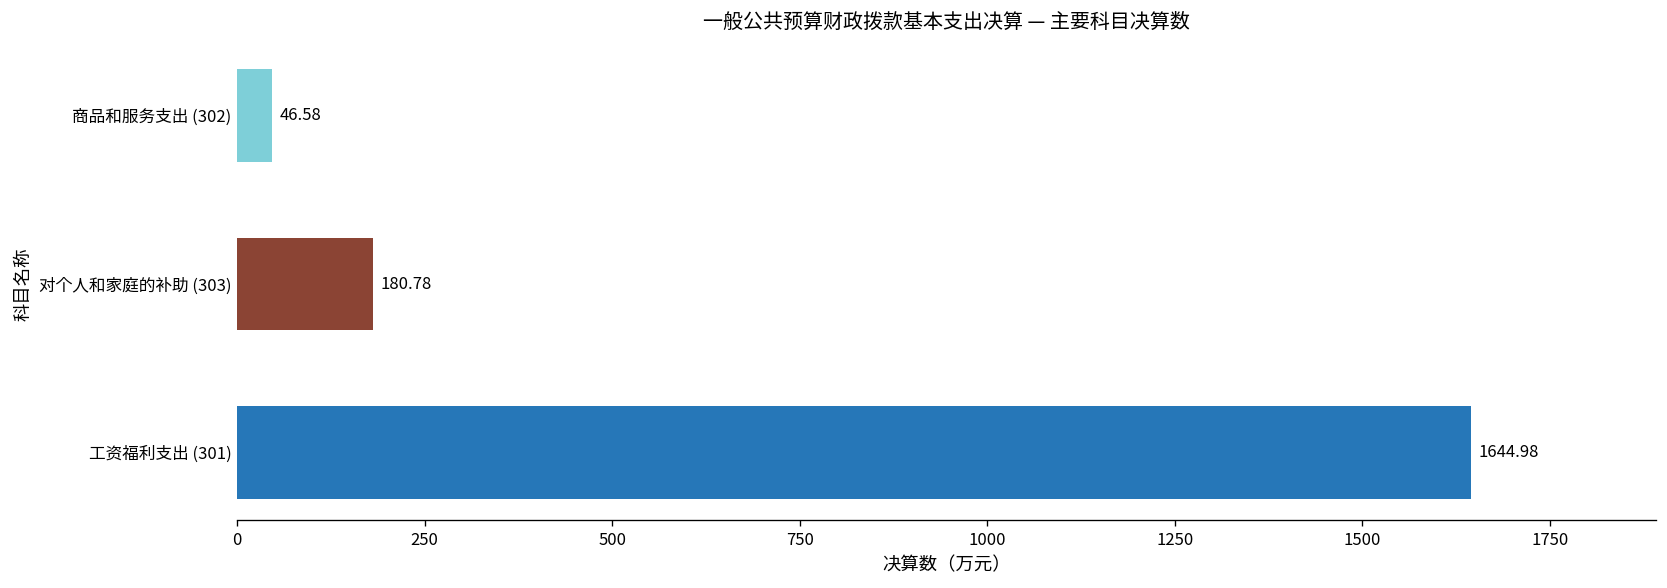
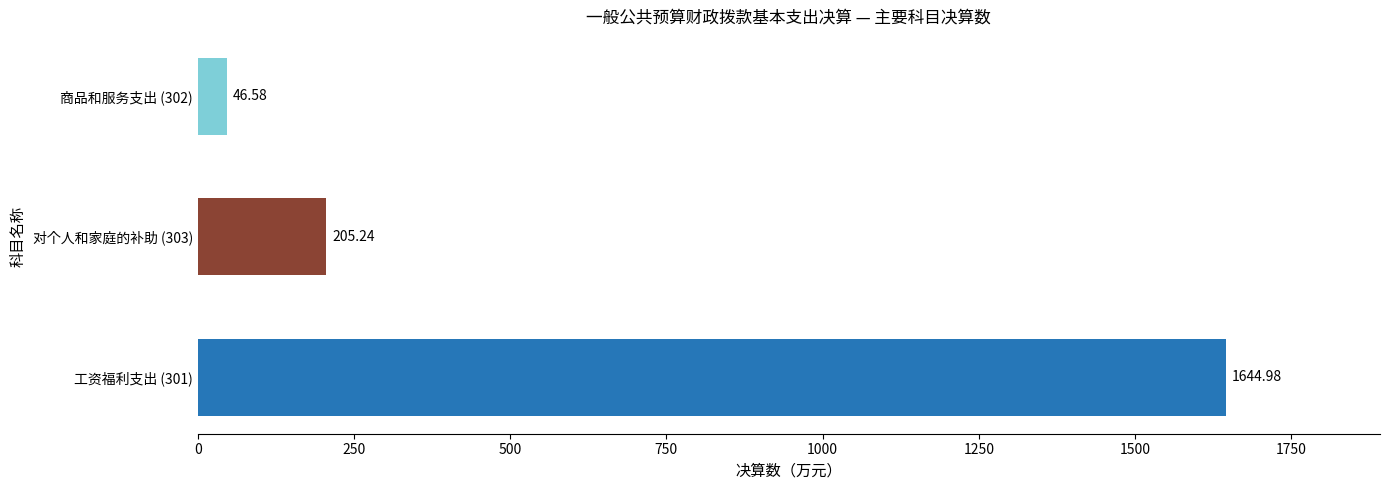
对个人和家庭的补助 (303): 180.78 -> 205.24
